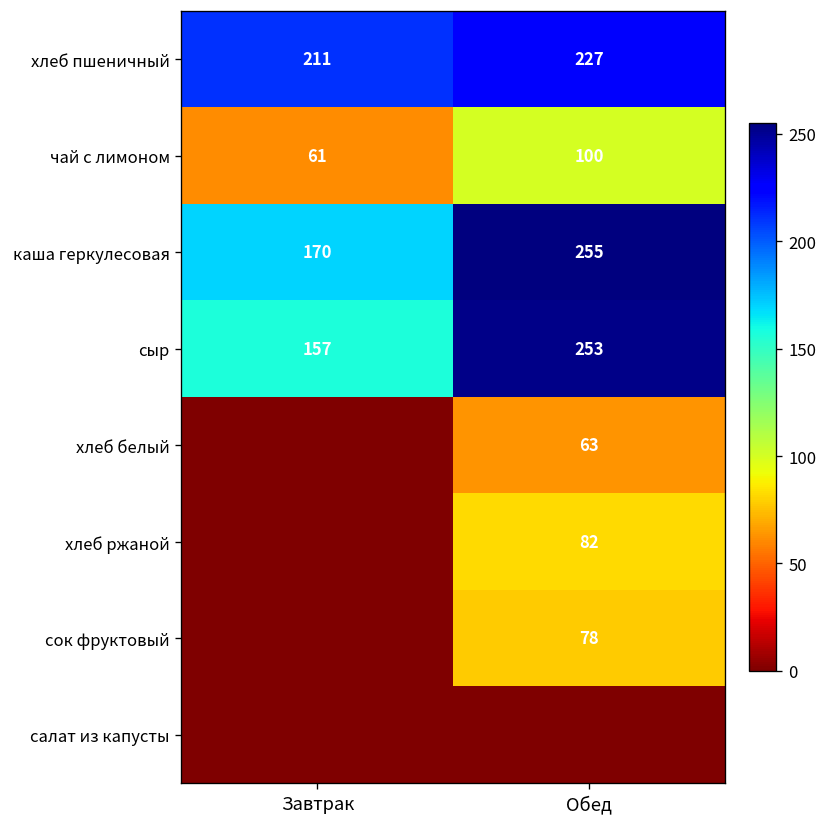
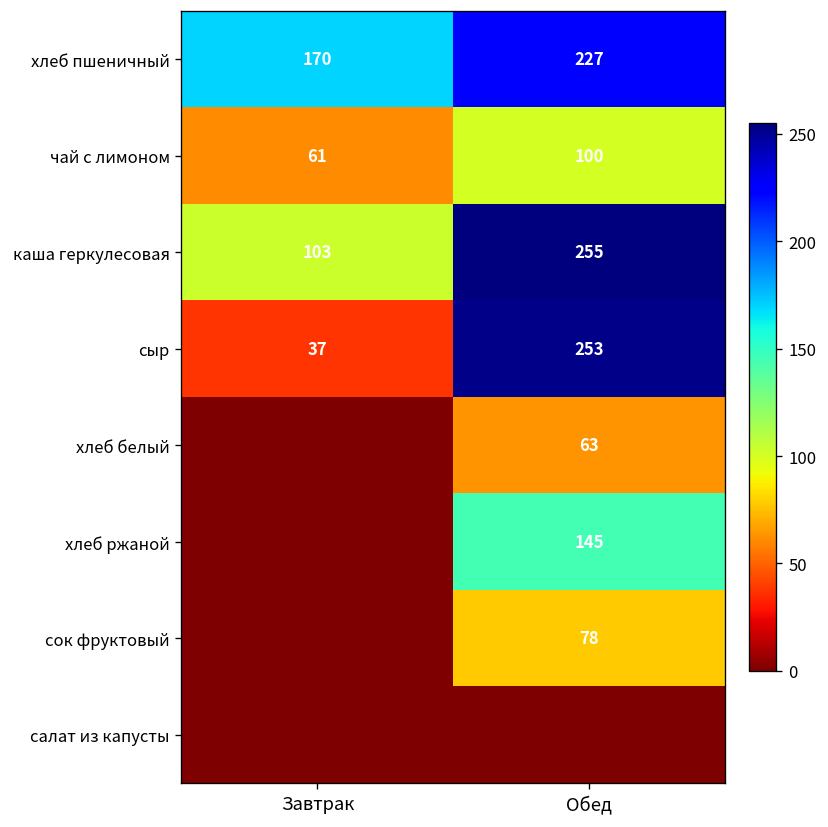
хлеб пшеничный, Завтрак: 211 -> 170
каша геркулесовая, Завтрак: 170 -> 103
сыр, Завтрак: 157 -> 37
хлеб ржаной, Обед: 82 -> 145
